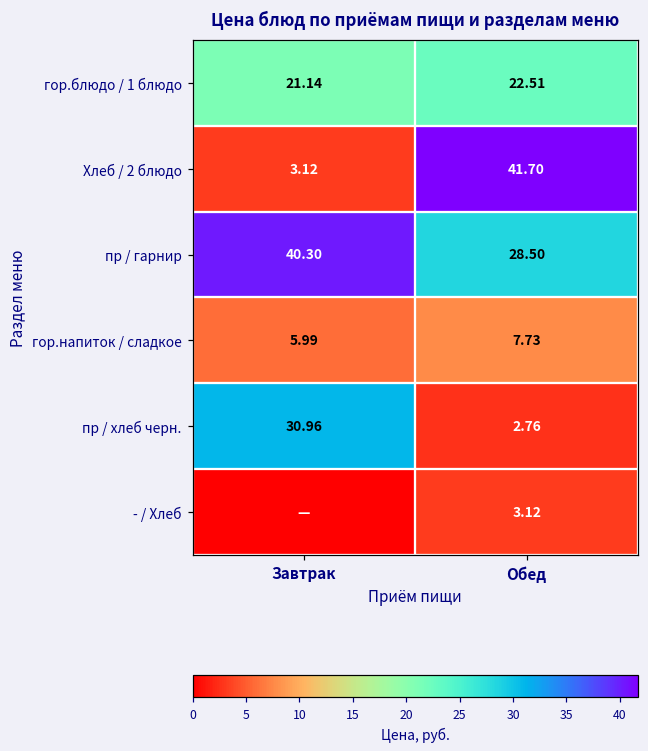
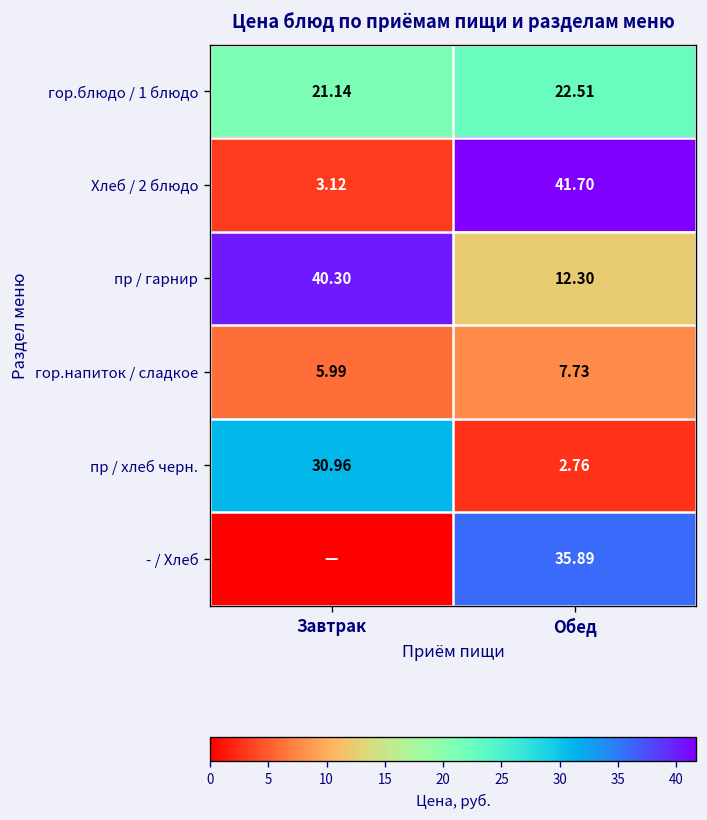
пр / гарнир, Обед: 28.50 -> 12.30
- / Хлеб, Обед: 3.12 -> 35.89
